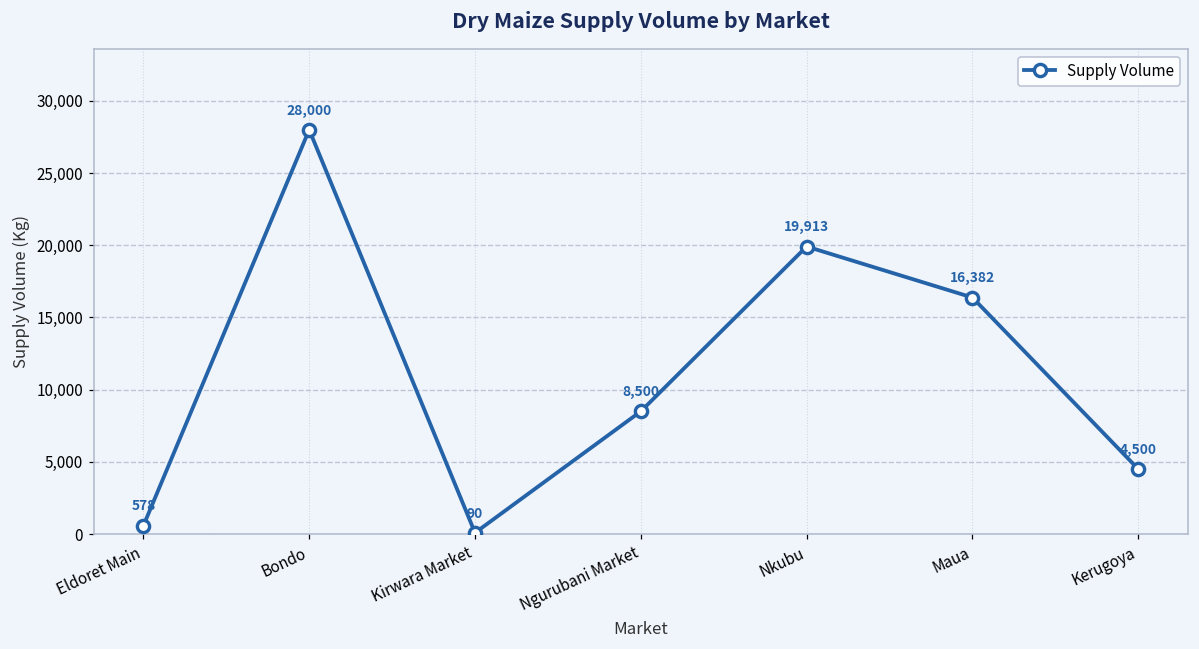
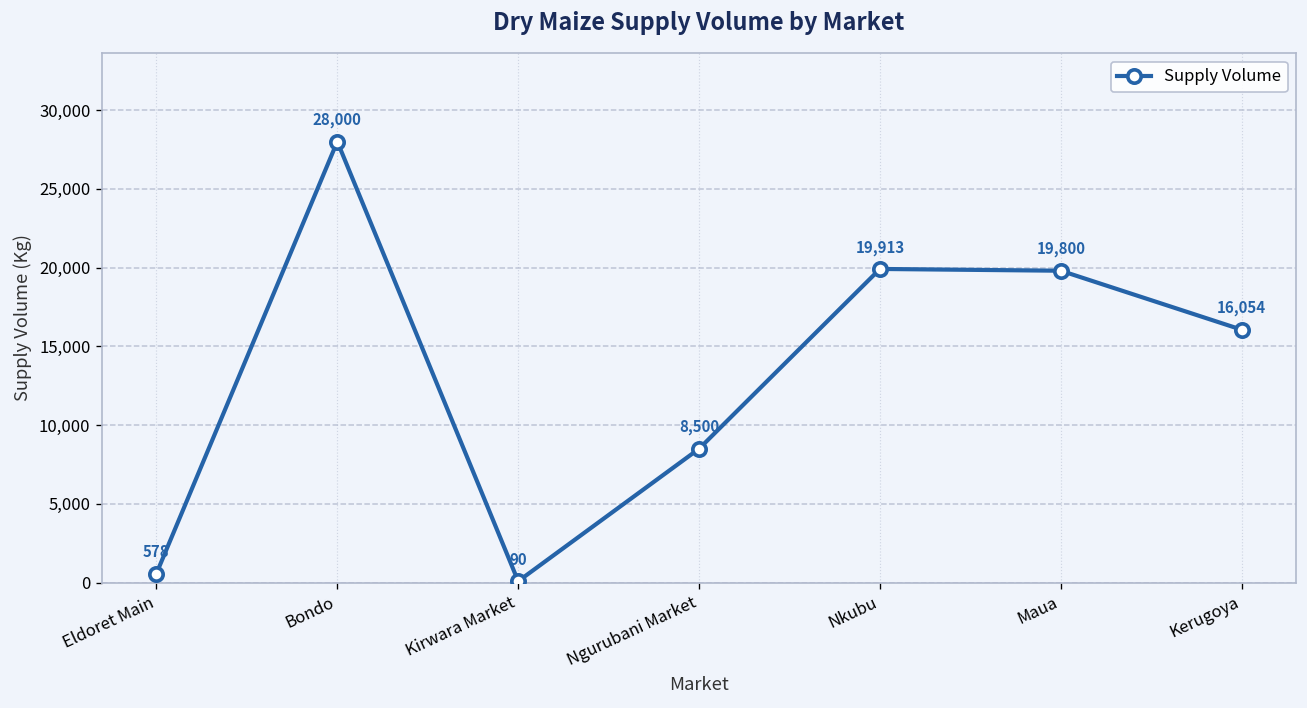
Maua: 16,382 -> 19,800
Kerugoya: 4,500 -> 16,054
